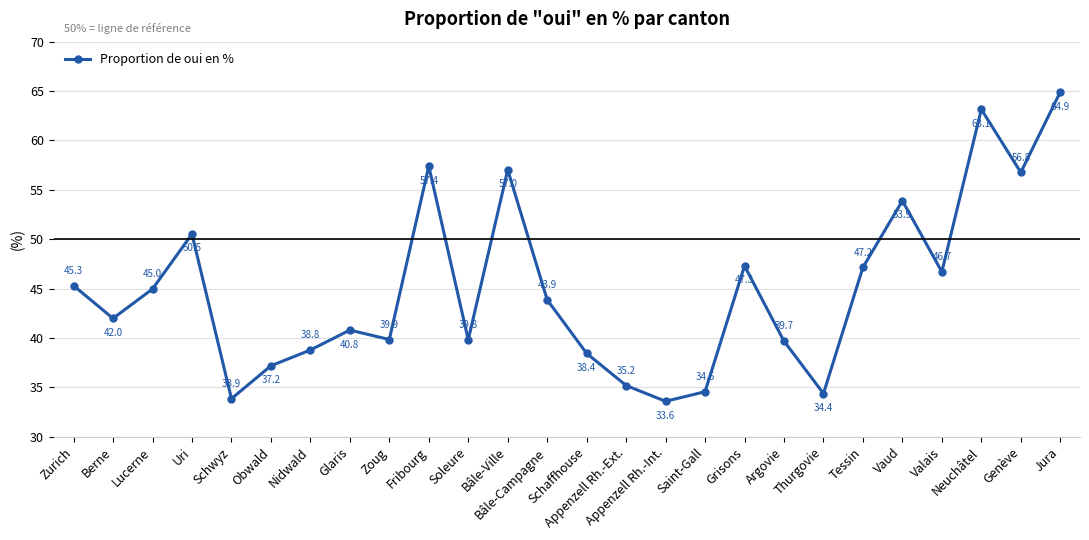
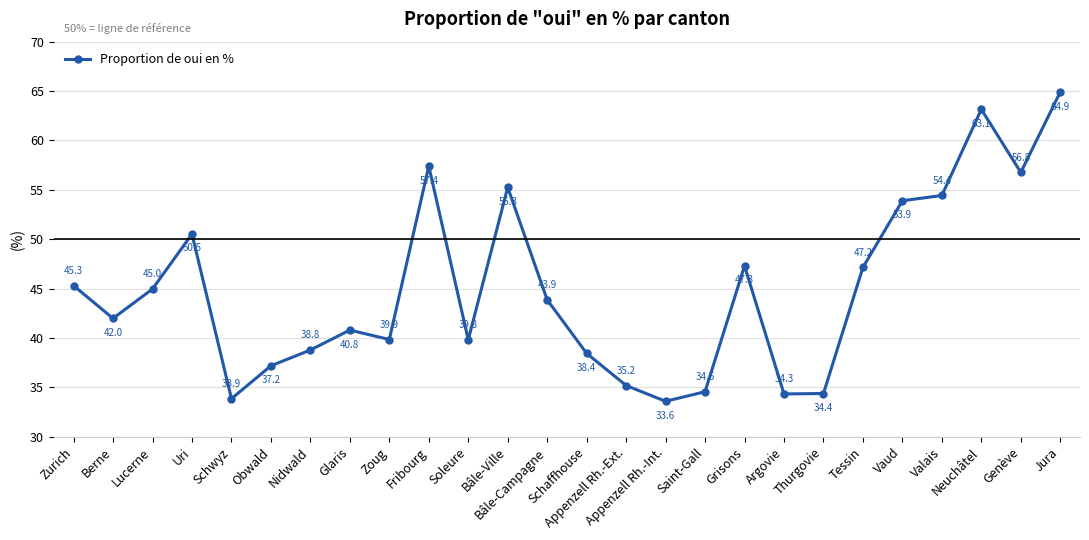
Bâle-Ville: 57.0 -> 55.3
Argovie: 39.7 -> 34.3
Valais: 46.7 -> 54.4
